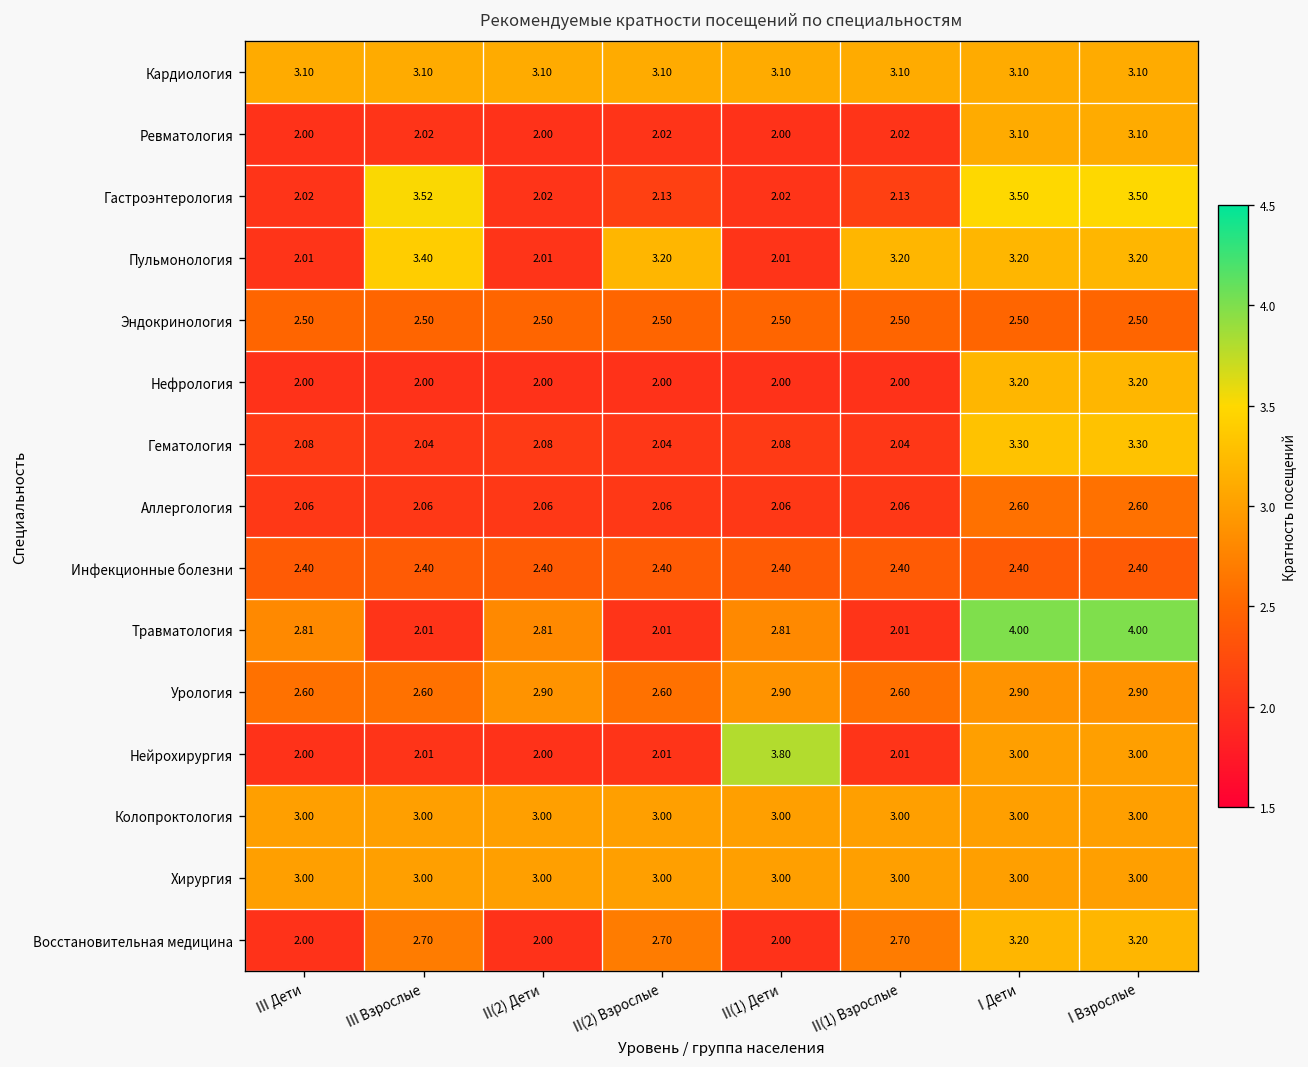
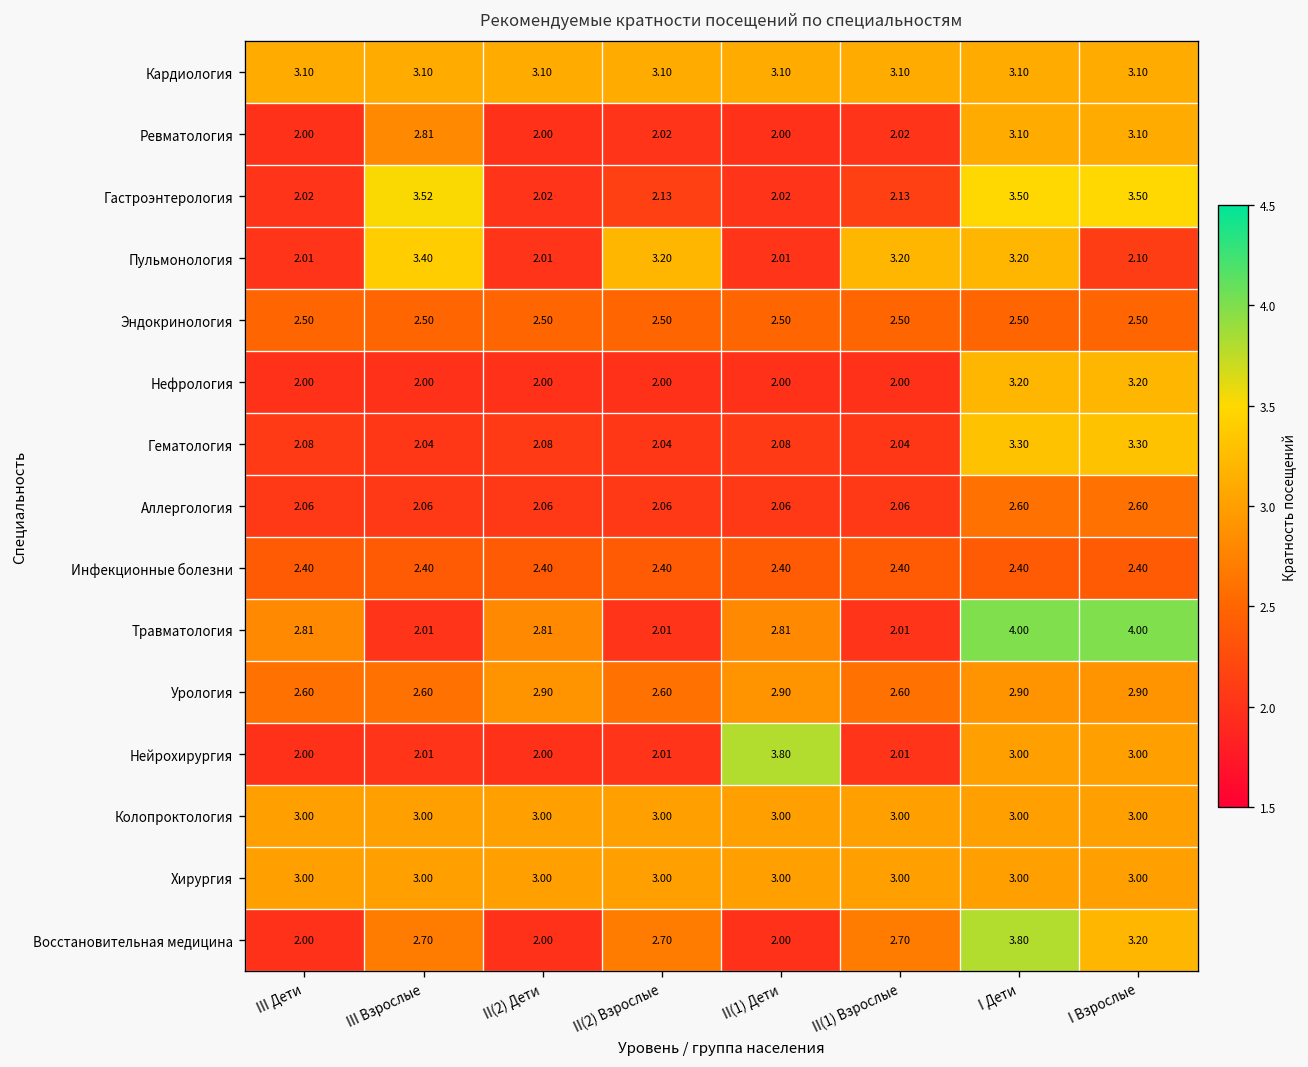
Ревматология, III Взрослые: 2.02 -> 2.81
Пульмонология, I Взрослые: 3.20 -> 2.10
Восстановительная медицина, I Дети: 3.20 -> 3.80
